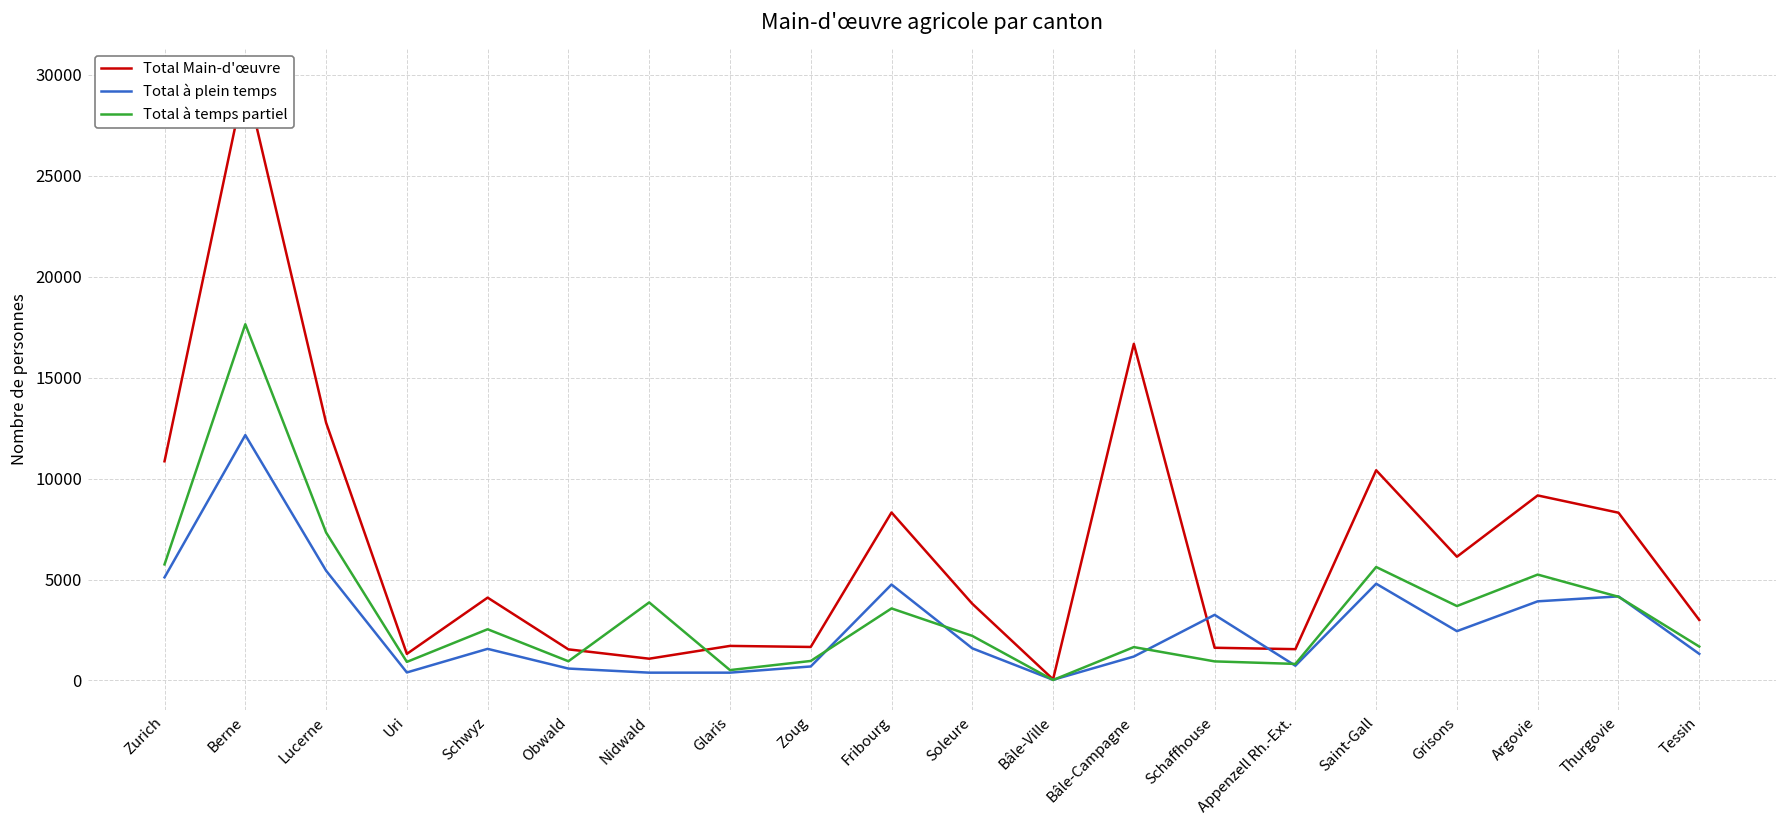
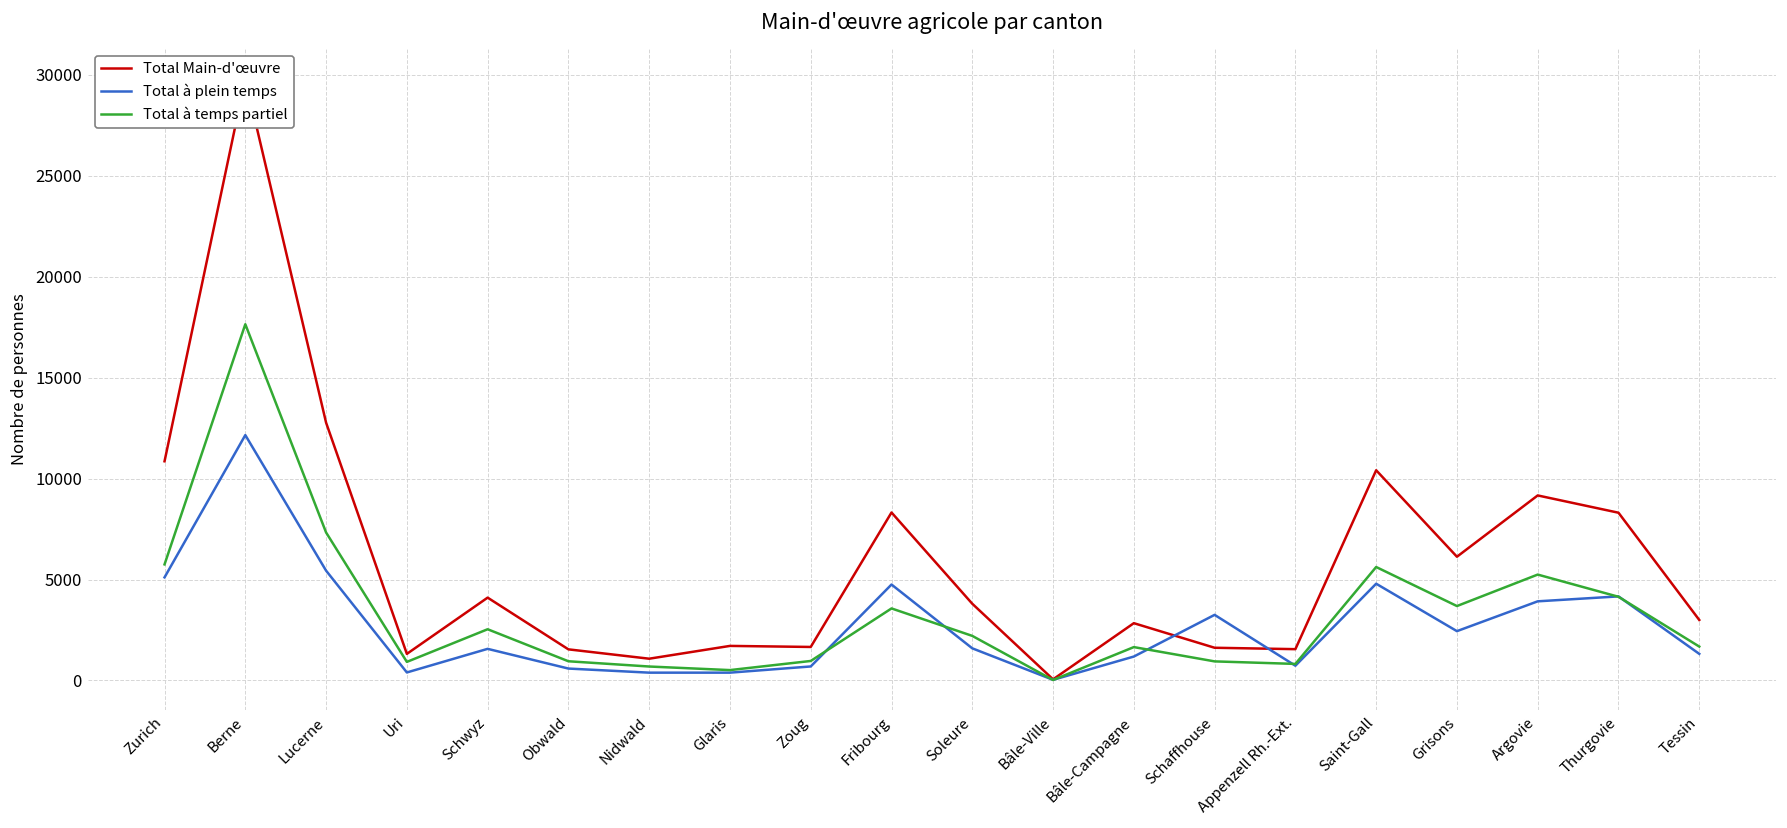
Total à temps partiel, Nidwald: 3900 -> 700
Total Main-d'œuvre, Bâle-Campagne: 16700 -> 2800
